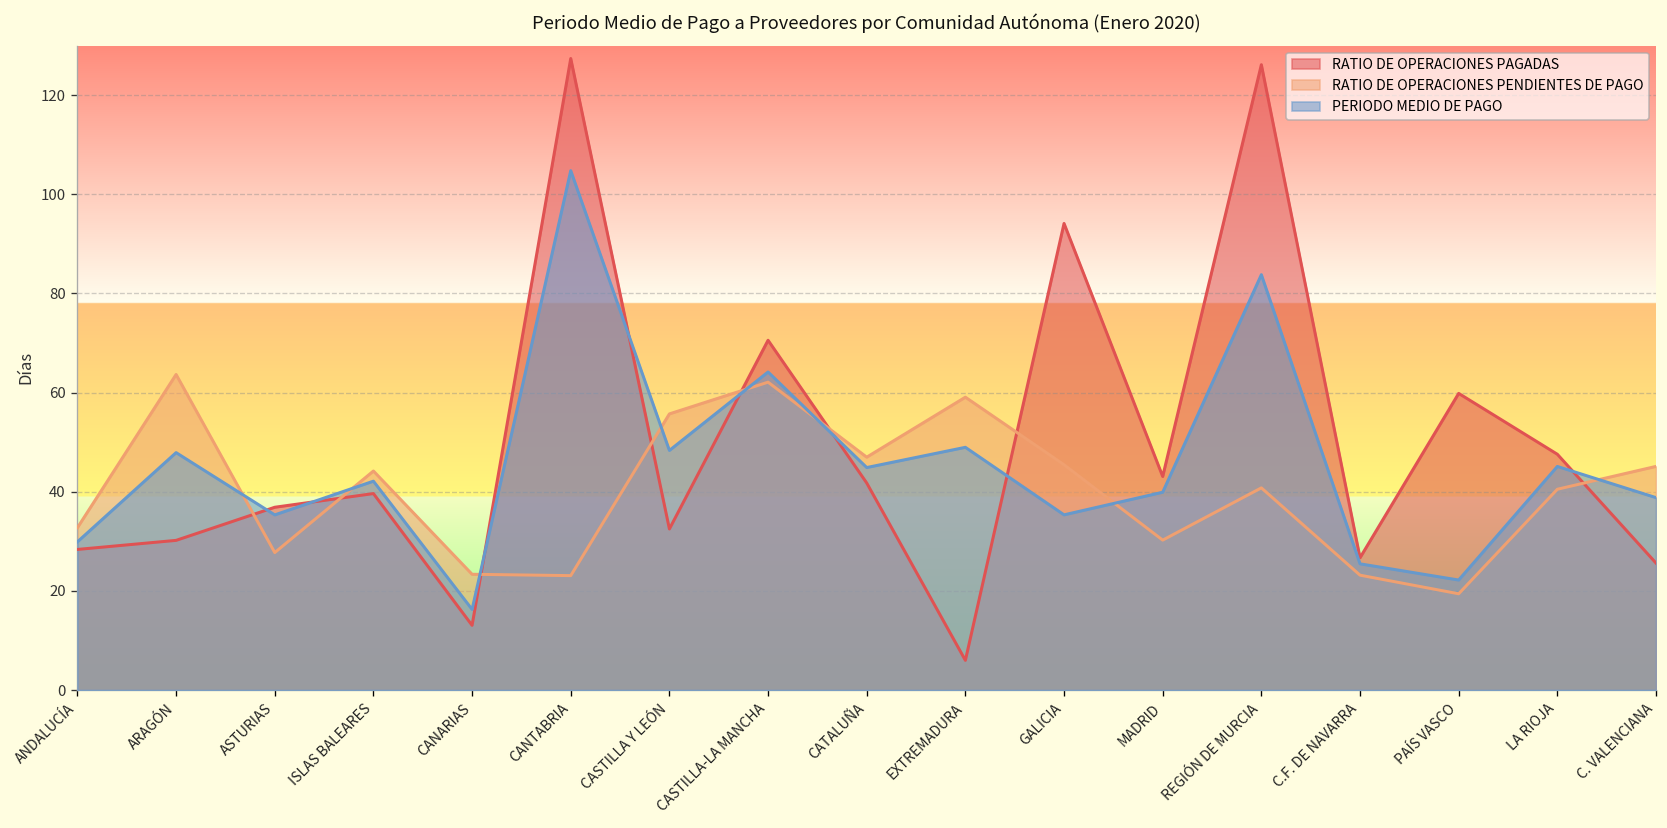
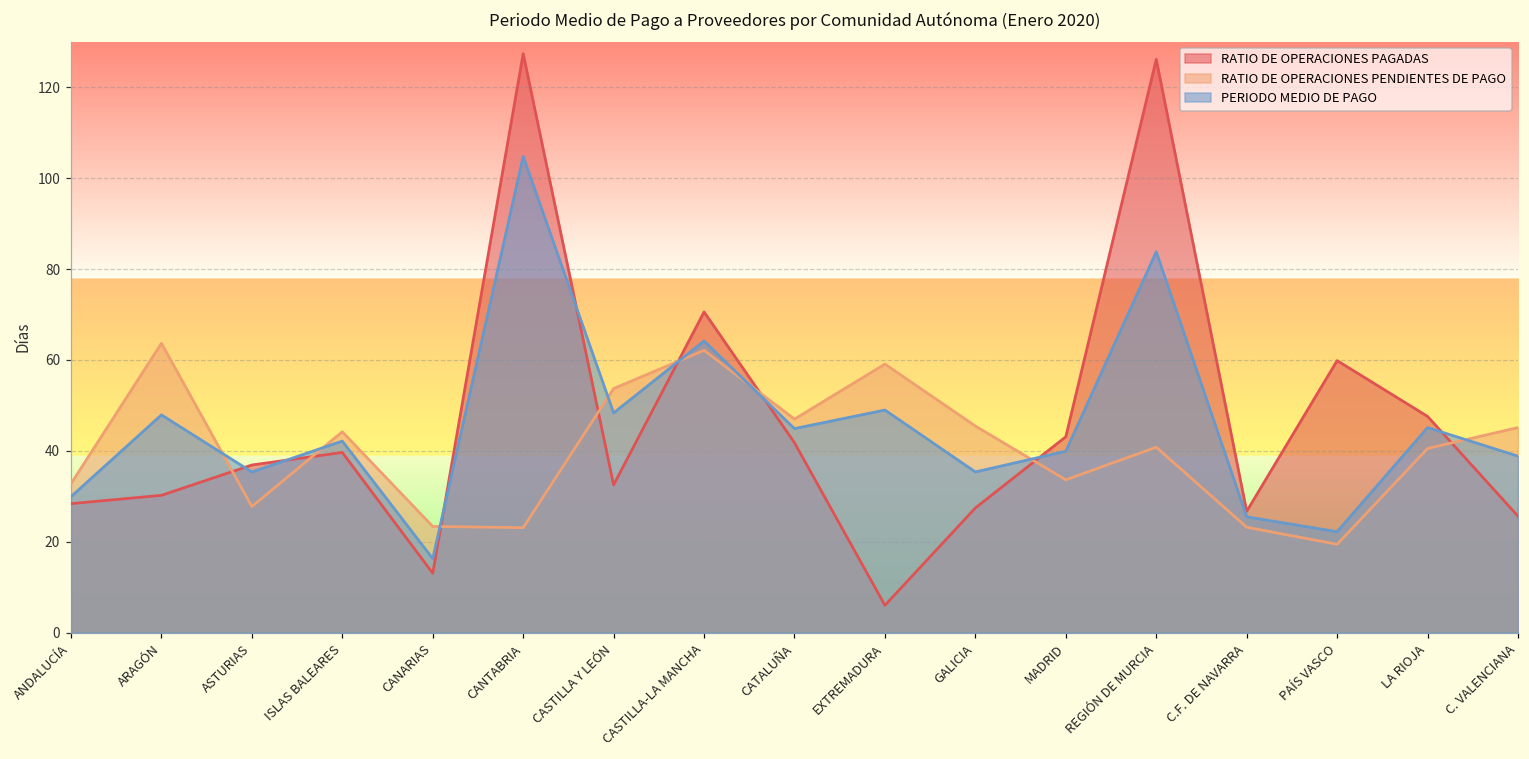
RATIO DE OPERACIONES PENDIENTES DE PAGO, CASTILLA Y LEÓN: 56 -> 54
RATIO DE OPERACIONES PAGADAS, GALICIA: 94 -> 27
RATIO DE OPERACIONES PENDIENTES DE PAGO, MADRID: 30 -> 34
